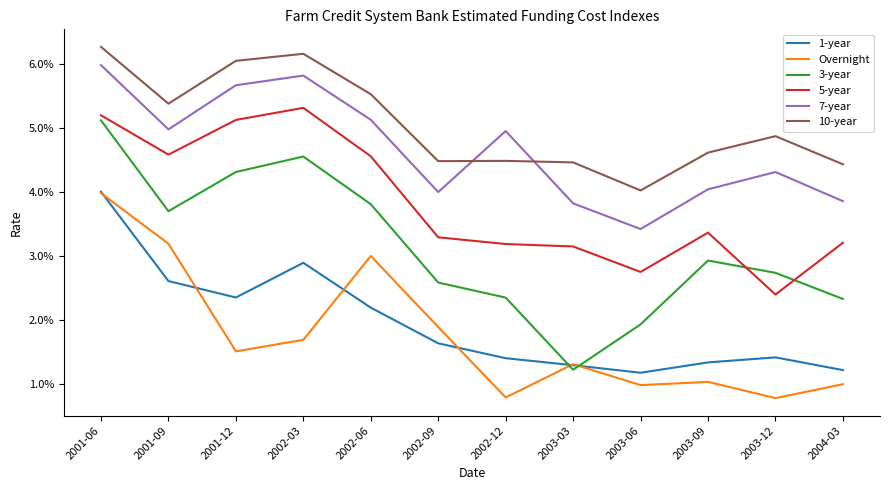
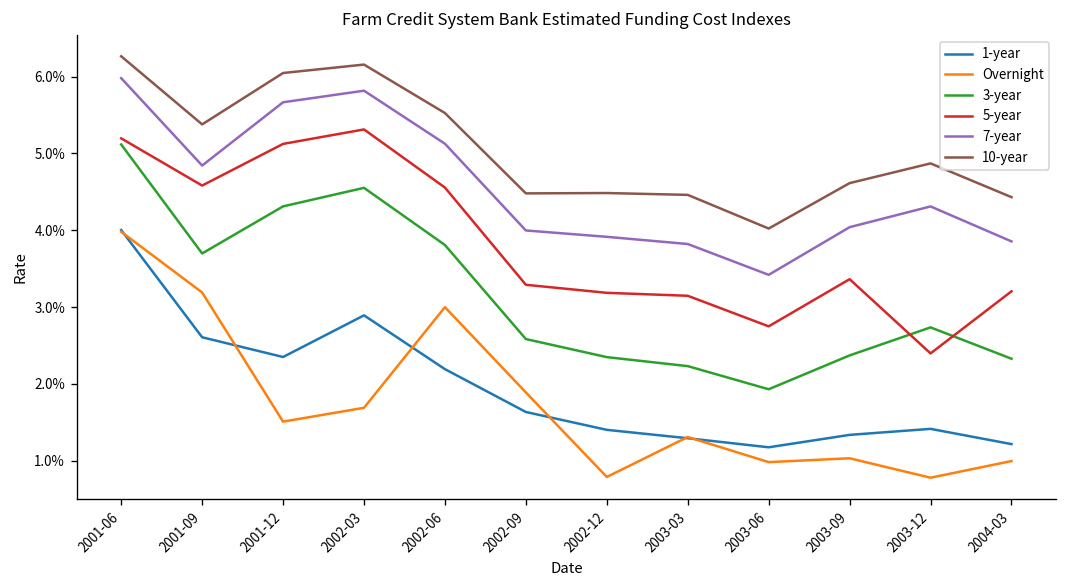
7-year, 2001-09: 5.0% -> 4.8%
7-year, 2002-12: 5.0% -> 3.9%
3-year, 2003-03: 1.2% -> 2.2%
3-year, 2003-09: 2.9% -> 2.4%
